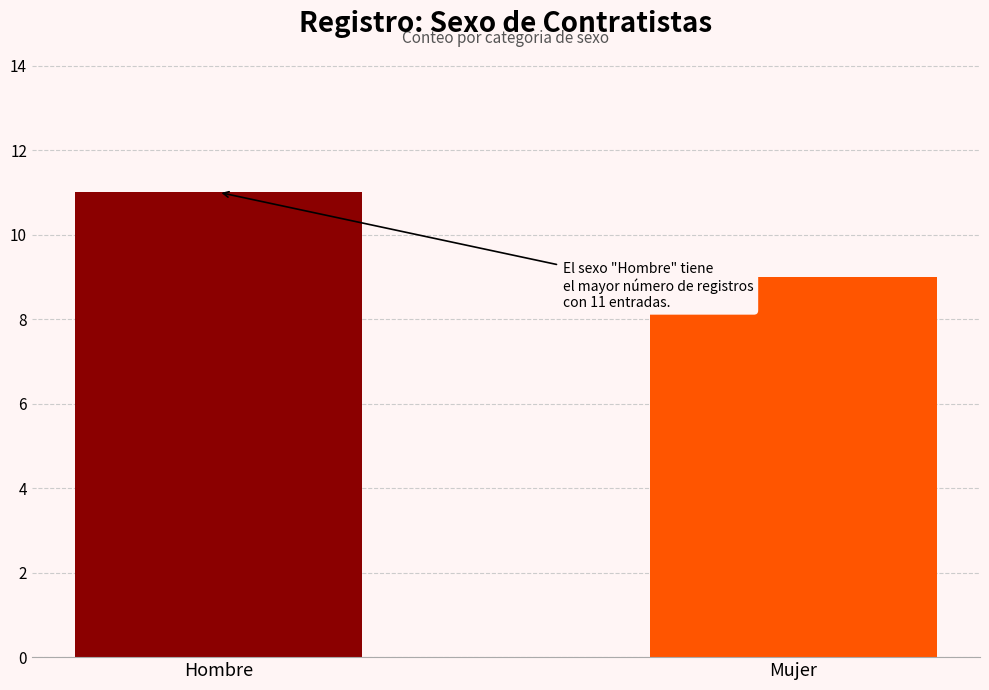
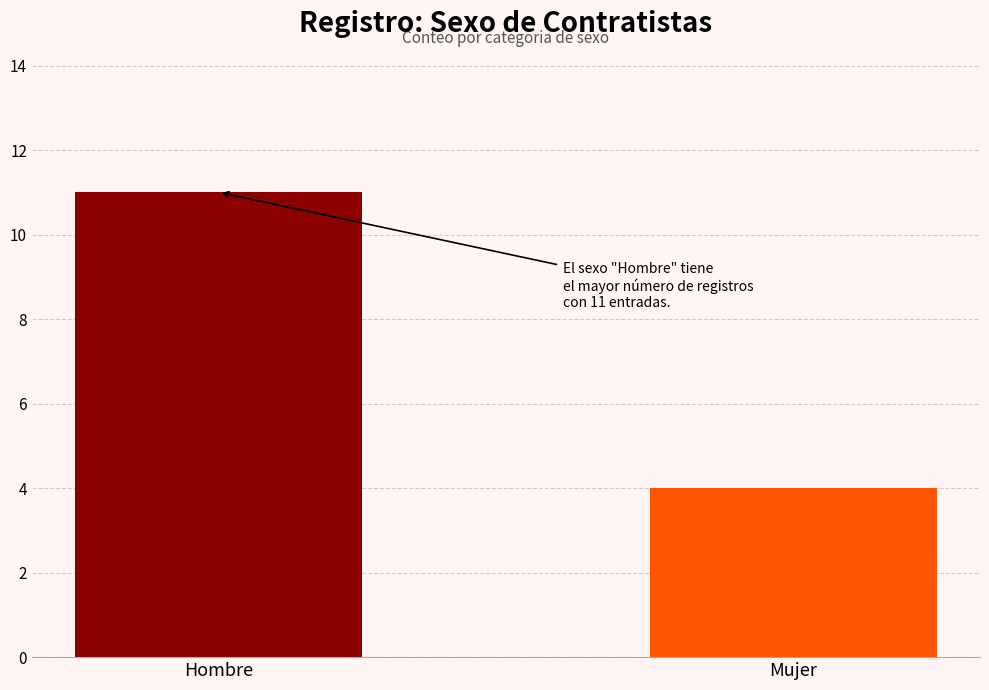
Mujer: 9 -> 4
